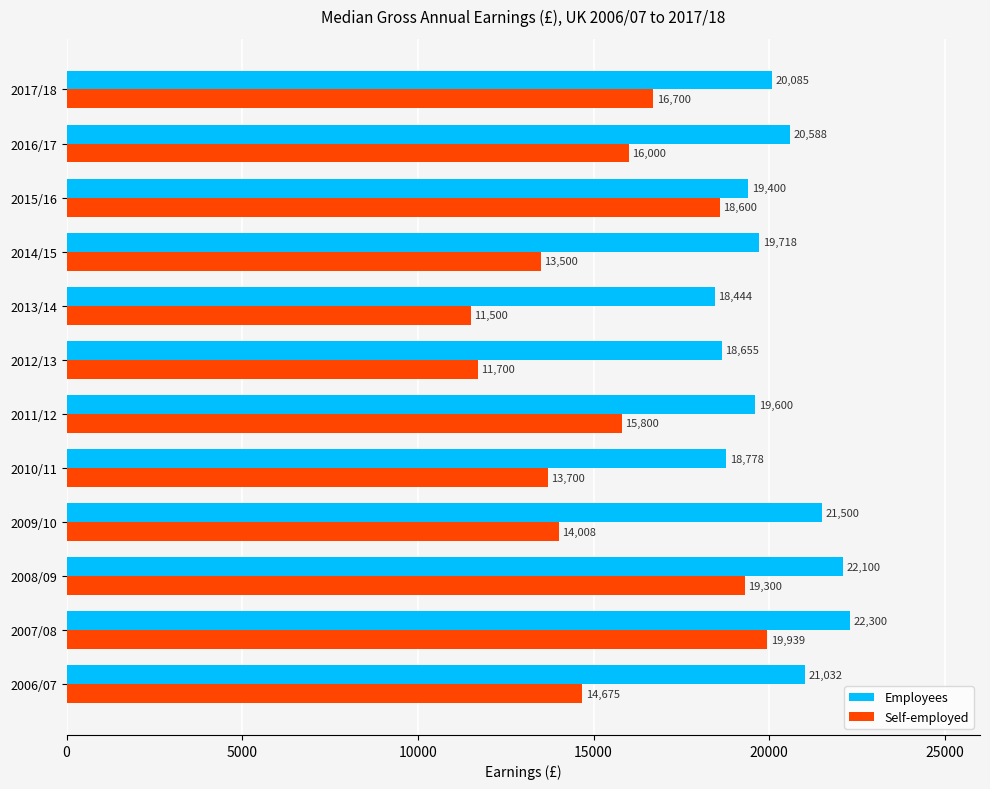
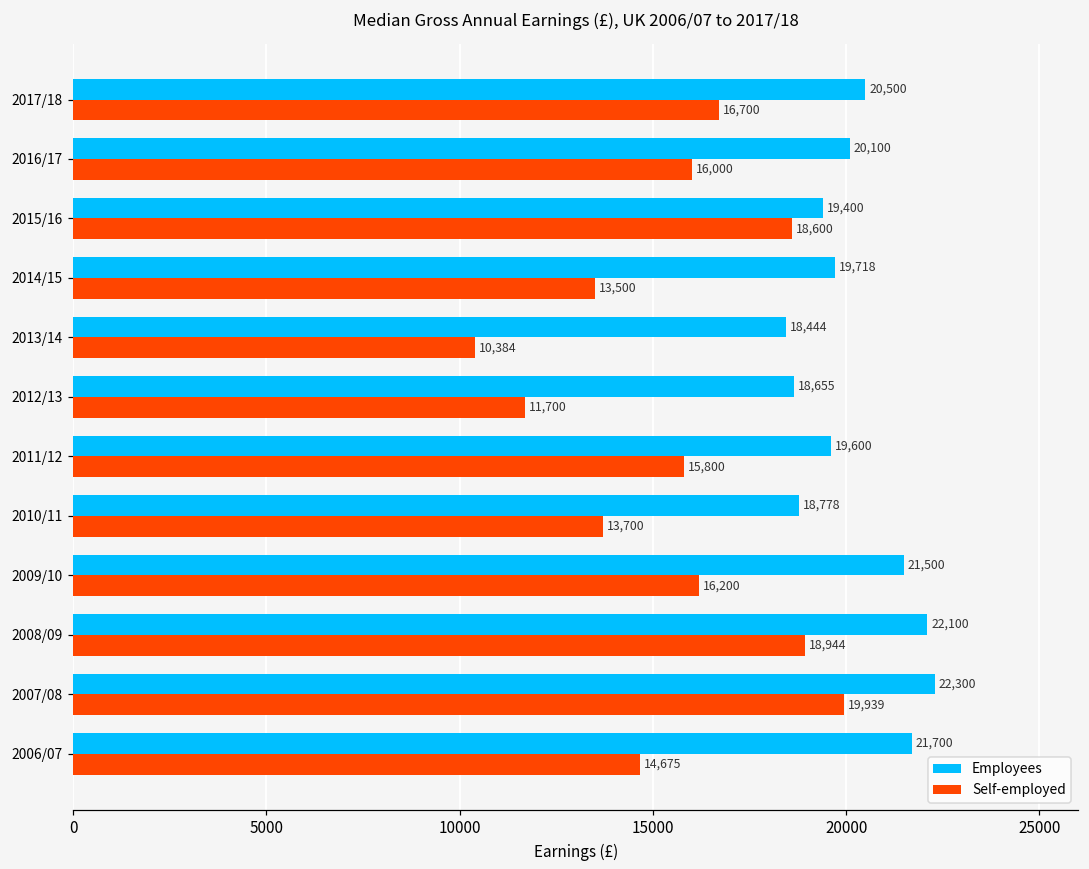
Employees, 2017/18: 20,085 -> 20,500
Employees, 2016/17: 20,588 -> 20,100
Self-employed, 2013/14: 11,500 -> 10,384
Self-employed, 2009/10: 14,008 -> 16,200
Self-employed, 2008/09: 19,300 -> 18,944
Employees, 2006/07: 21,032 -> 21,700
